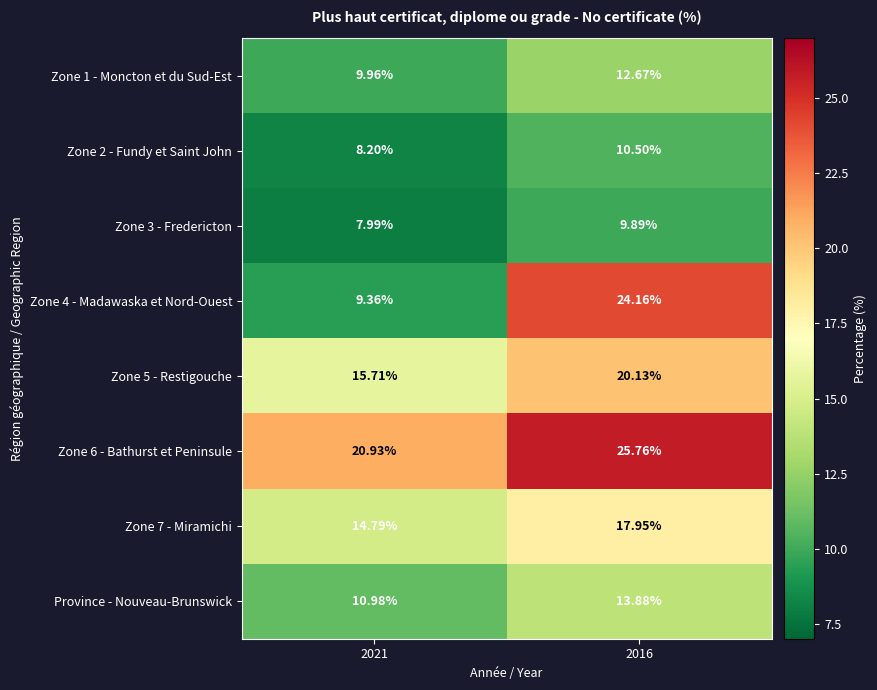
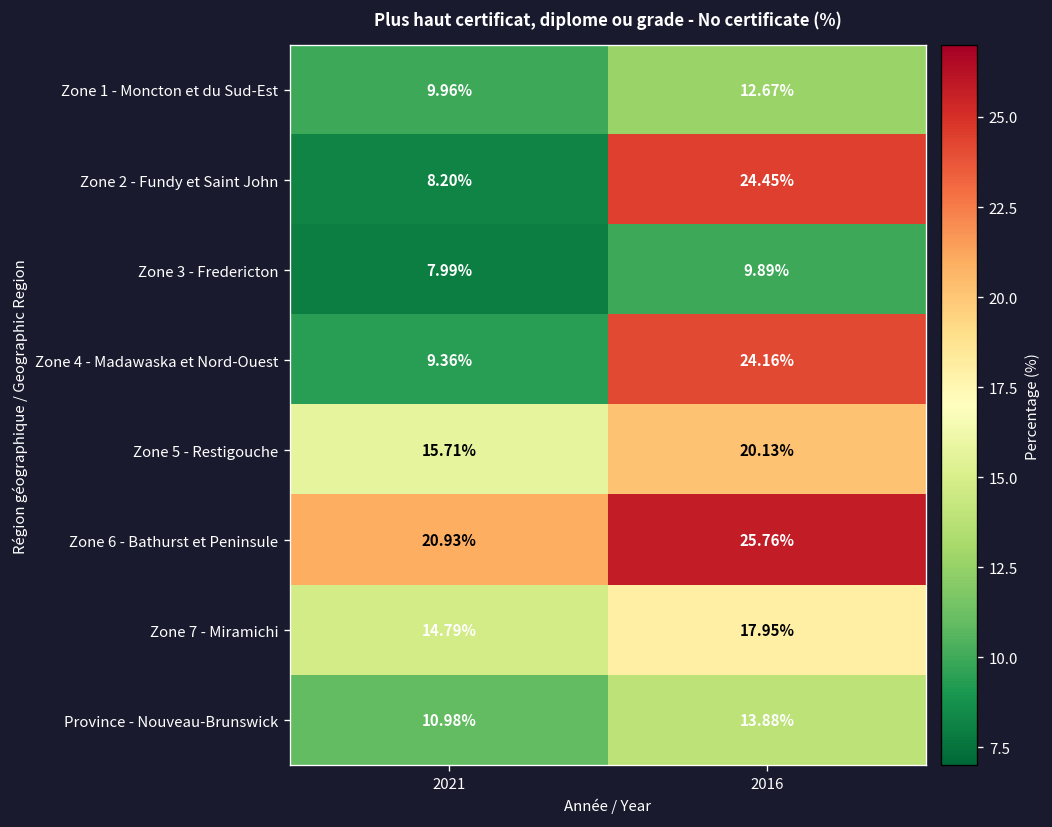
Zone 2 - Fundy et Saint John, 2016: 10.50% -> 24.45%
